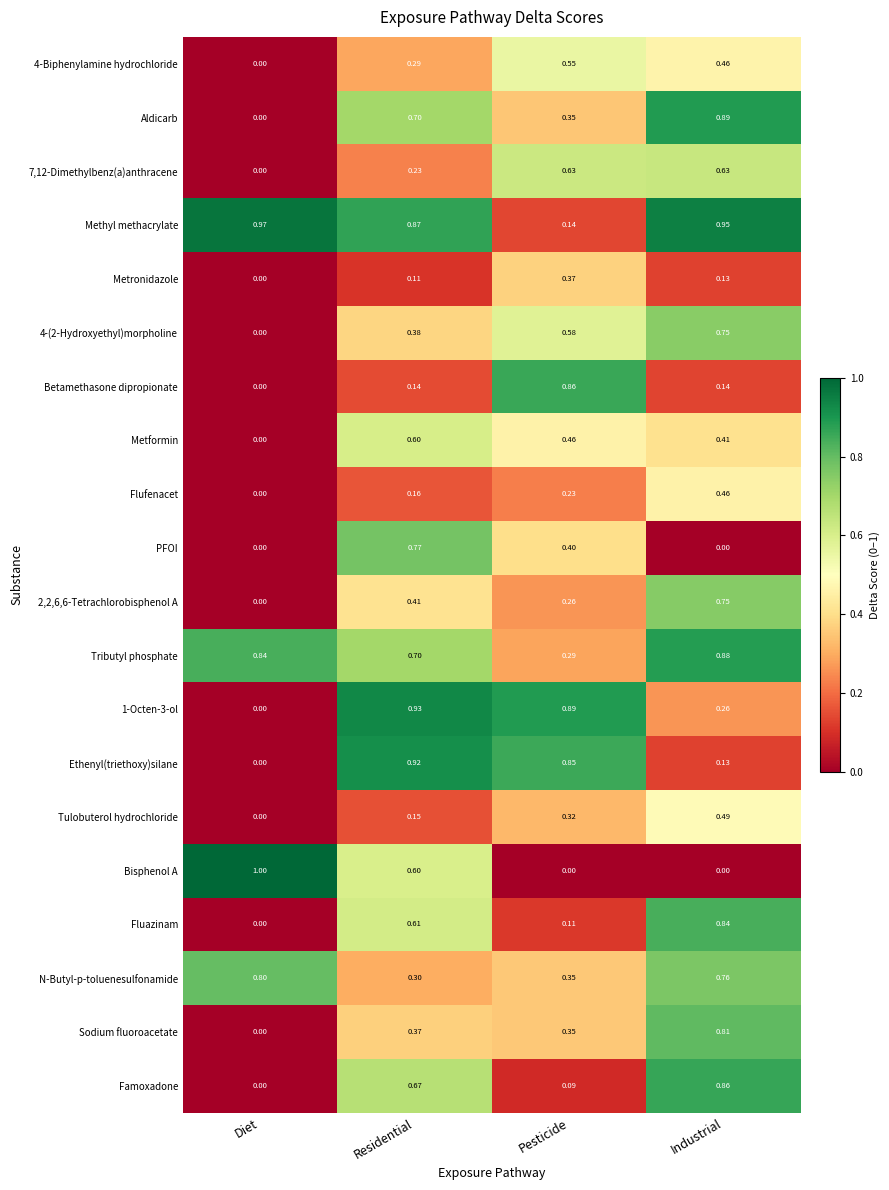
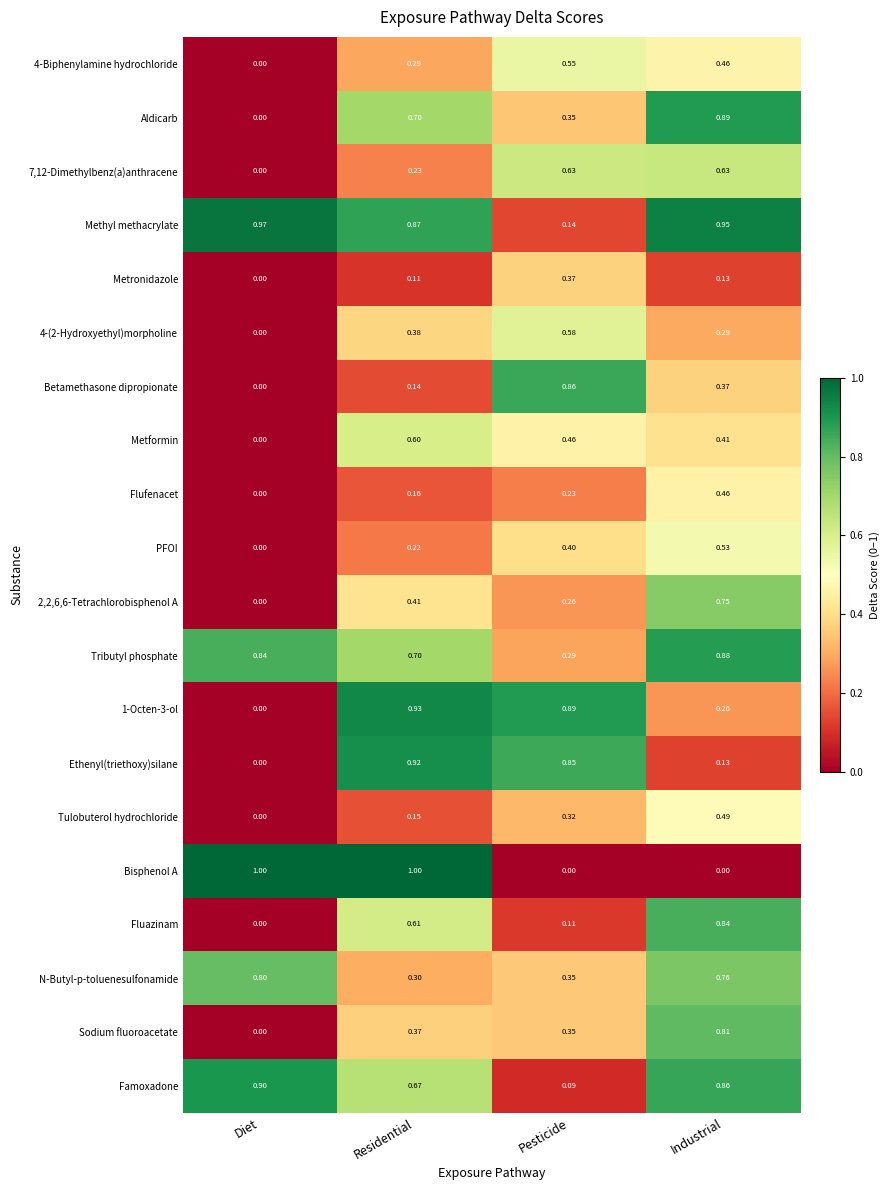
4-(2-Hydroxyethyl)morpholine, Industrial: 0.75 -> 0.29
Betamethasone dipropionate, Industrial: 0.14 -> 0.37
PFOI, Residential: 0.77 -> 0.22
PFOI, Industrial: 0.00 -> 0.53
Bisphenol A, Residential: 0.60 -> 1.00
Famoxadone, Diet: 0.00 -> 0.90
